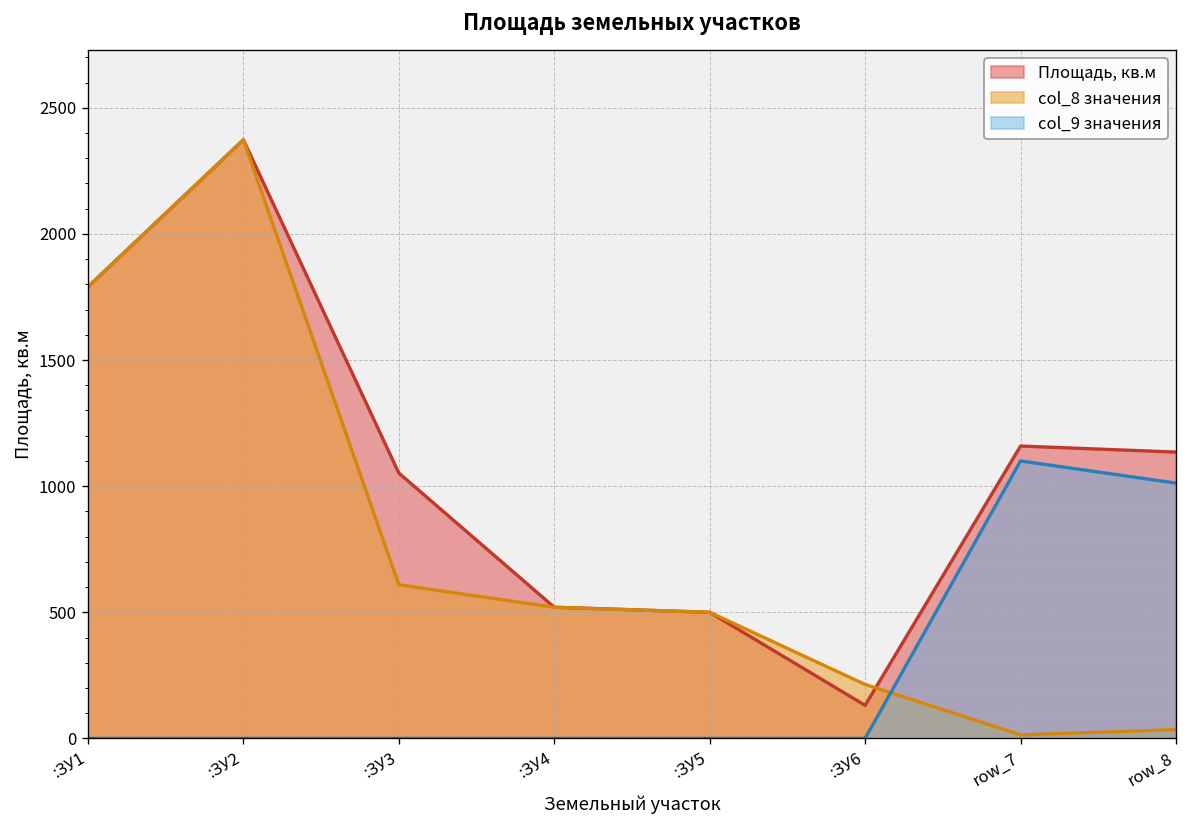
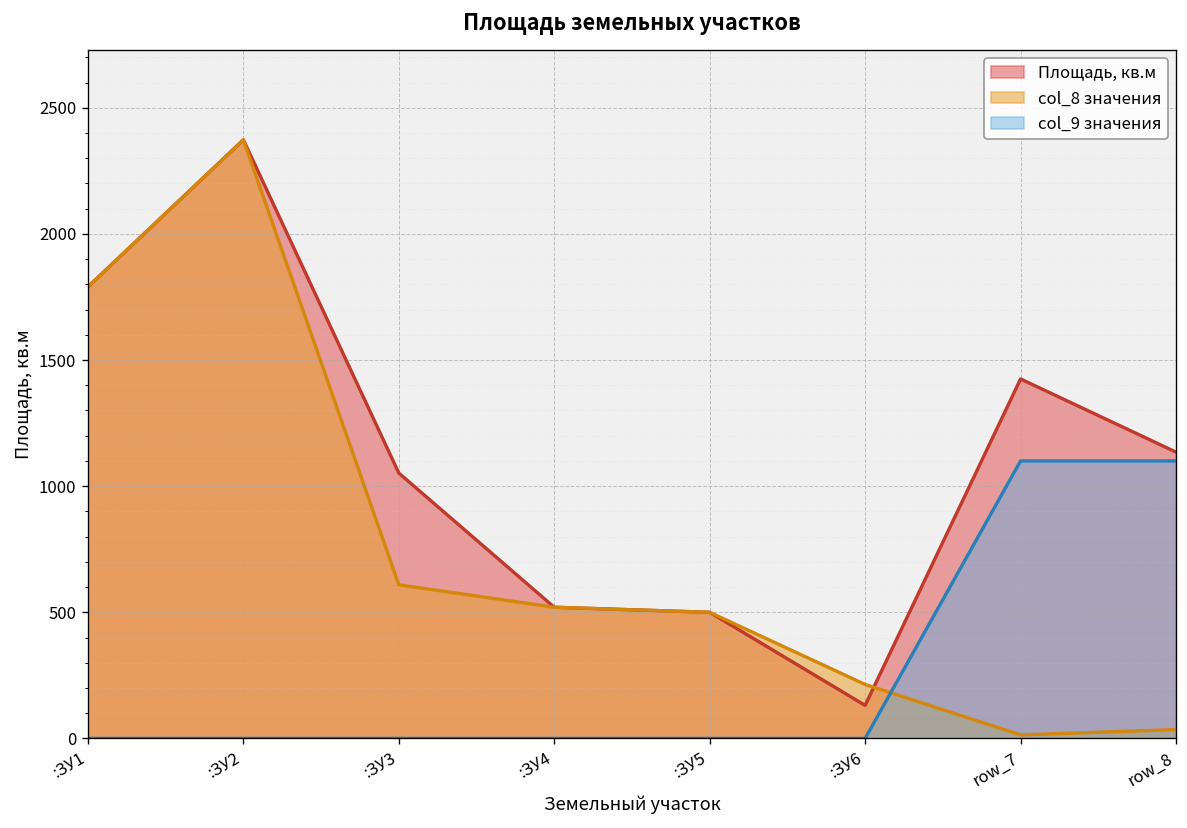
Площадь, кв.м, row_7: 1160 -> 1430
col_9 значения, row_8: 1010 -> 1100
